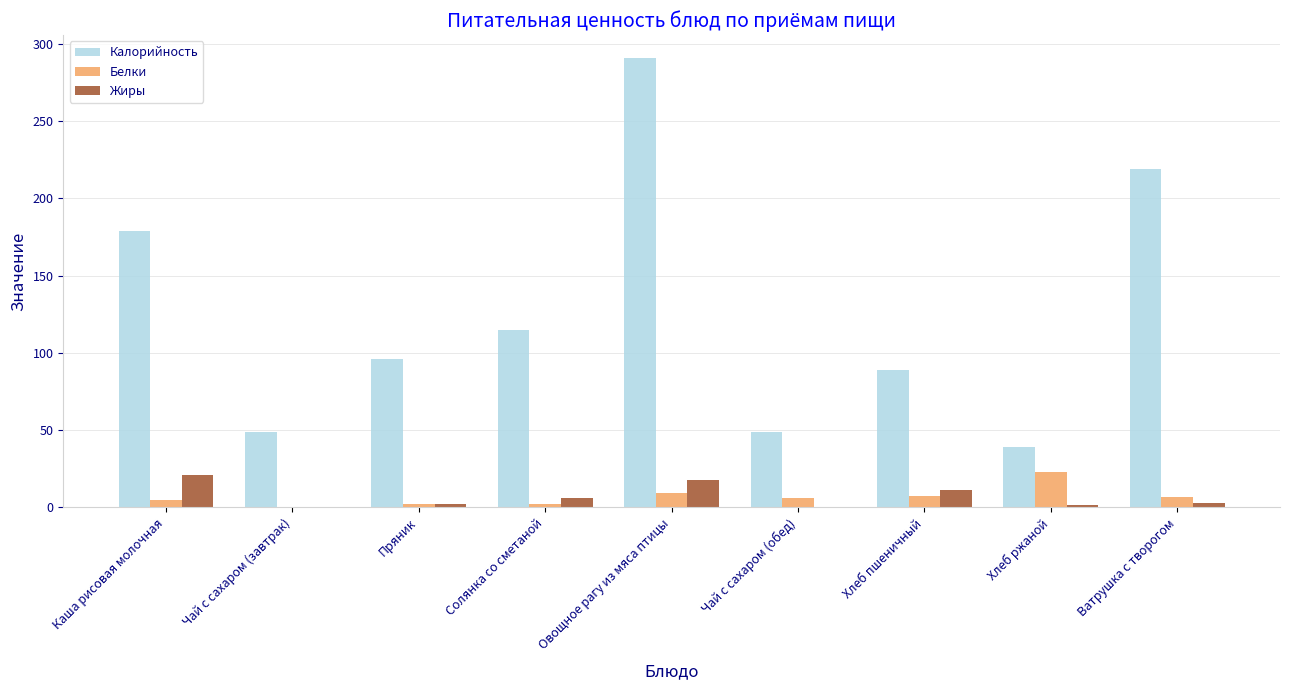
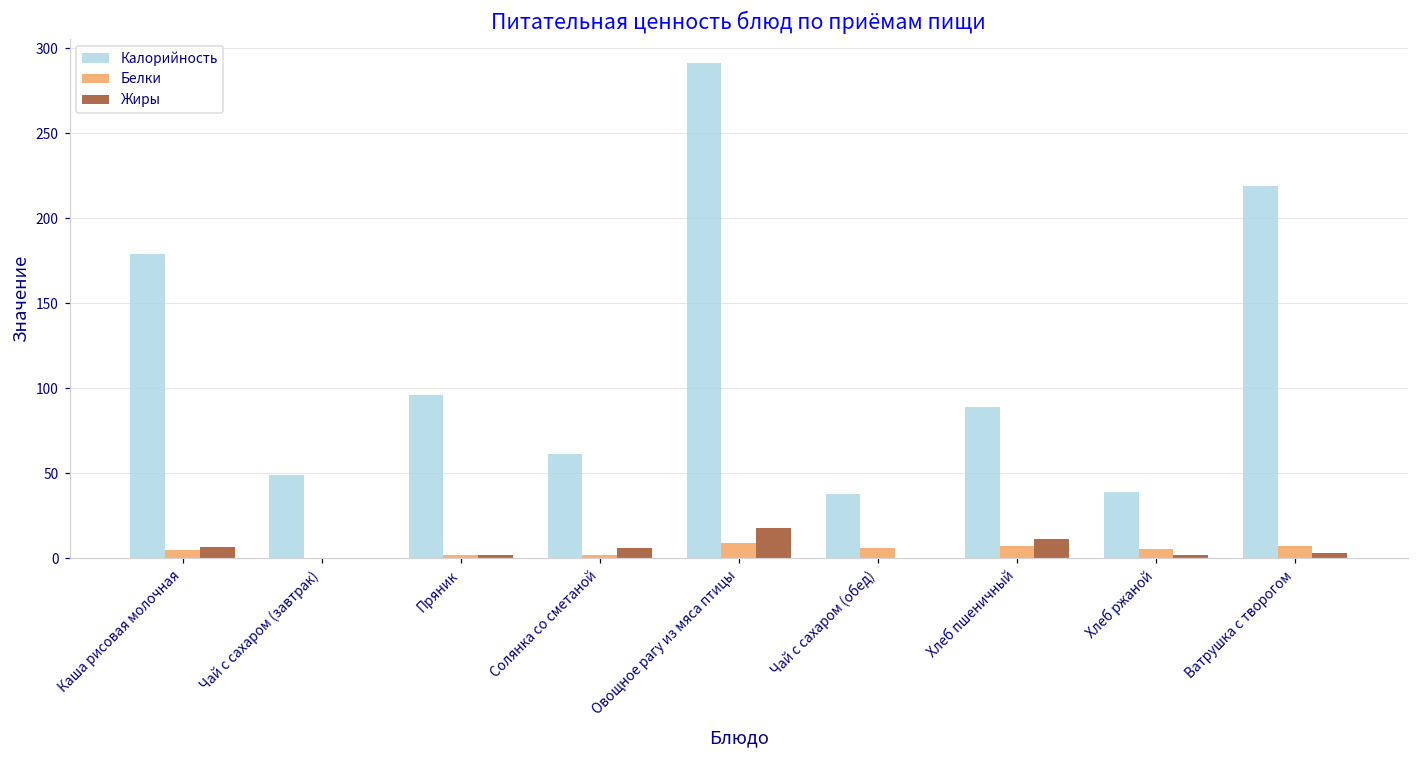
Жиры, Каша рисовая молочная: 21 -> 7
Калорийность, Солянка со сметаной: 115 -> 61
Калорийность, Чай с сахаром (обед): 49 -> 38
Белки, Хлеб ржаной: 23 -> 6
